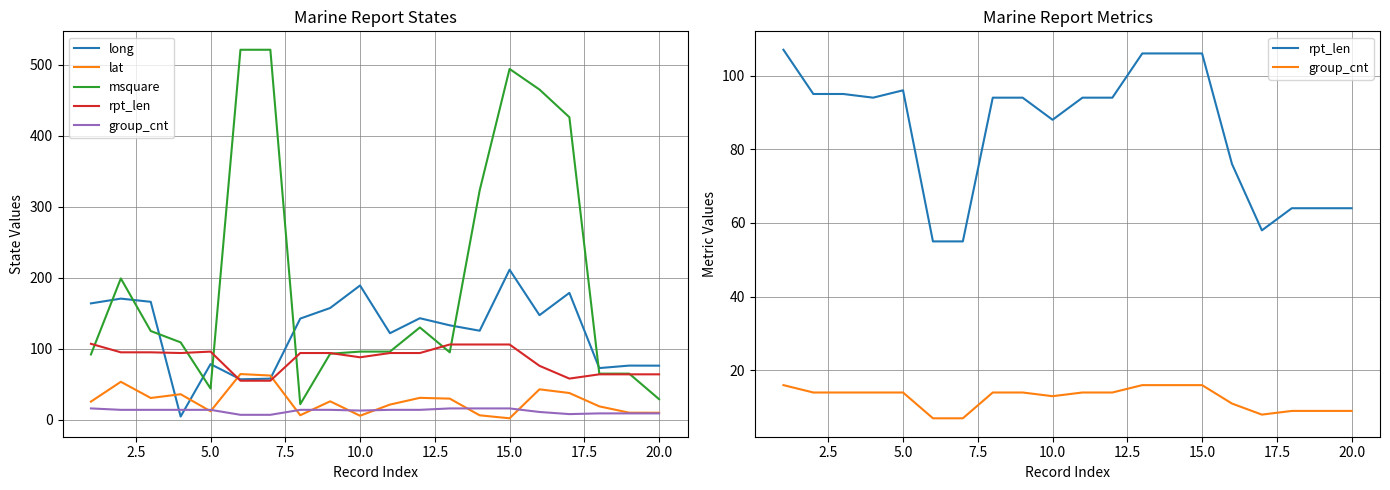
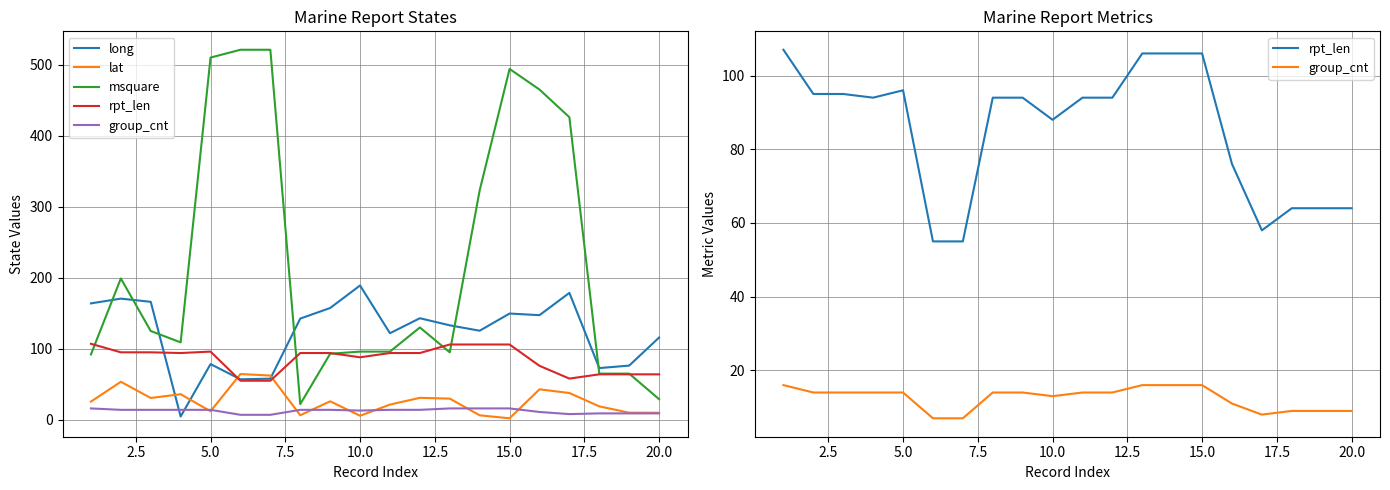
Marine Report States, msquare, 5.0: 40 -> 510
Marine Report States, long, 15.0: 210 -> 150
Marine Report States, long, 20.0: 80 -> 120
